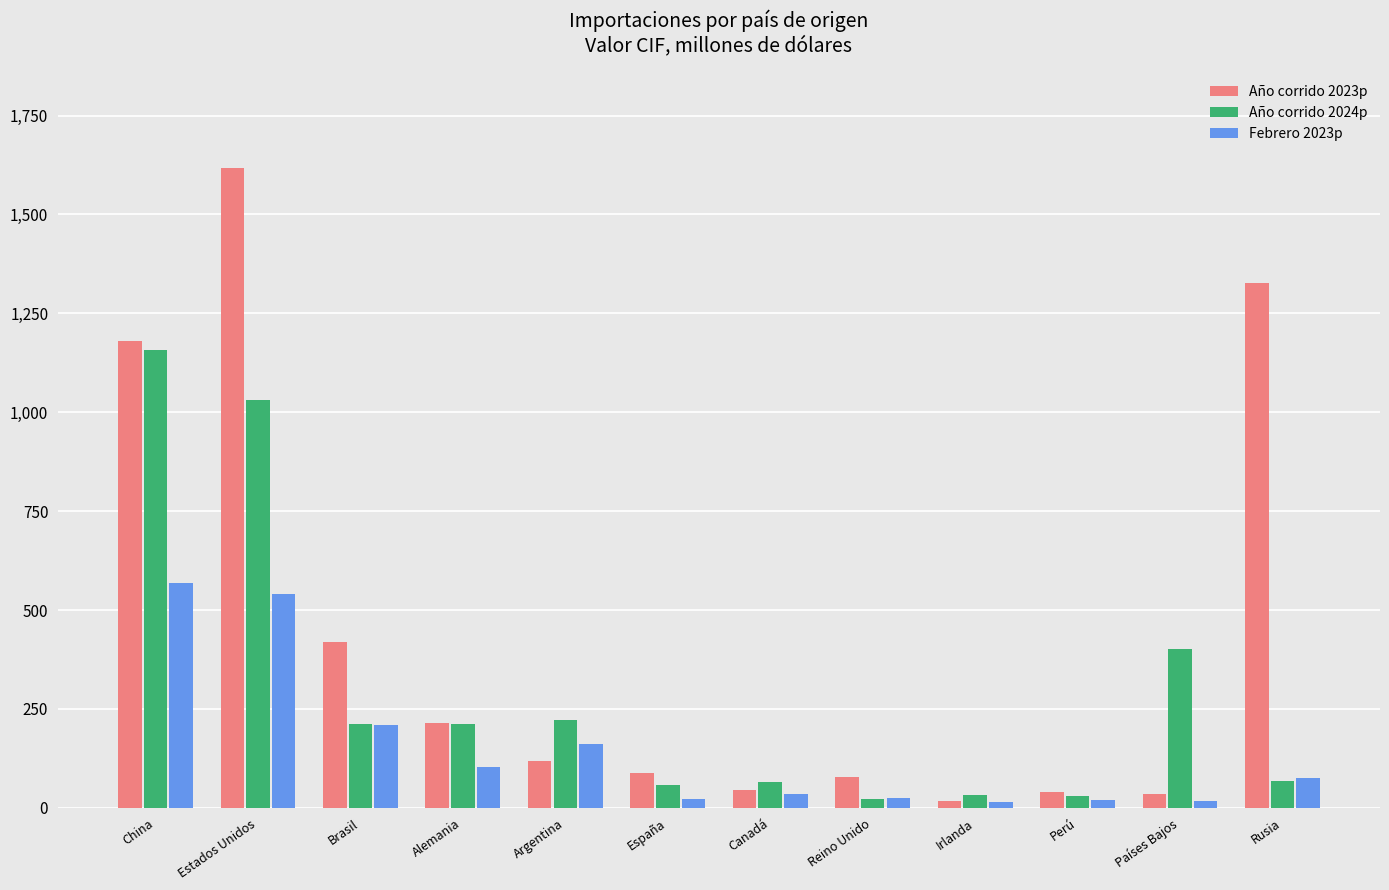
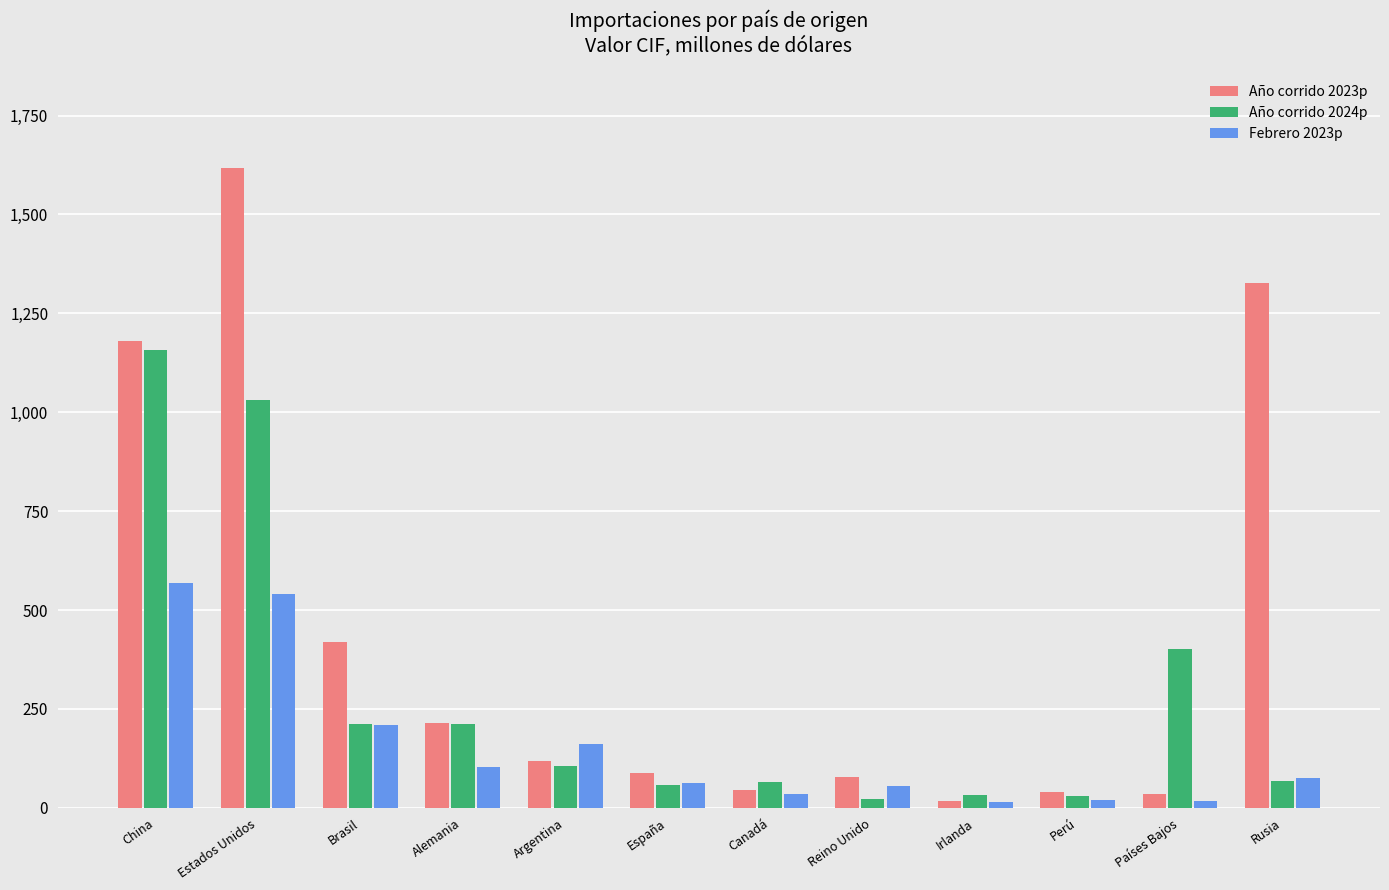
Año corrido 2024p, Argentina: 220 -> 110
Febrero 2023p, España: 20 -> 60
Febrero 2023p, Reino Unido: 20 -> 60
